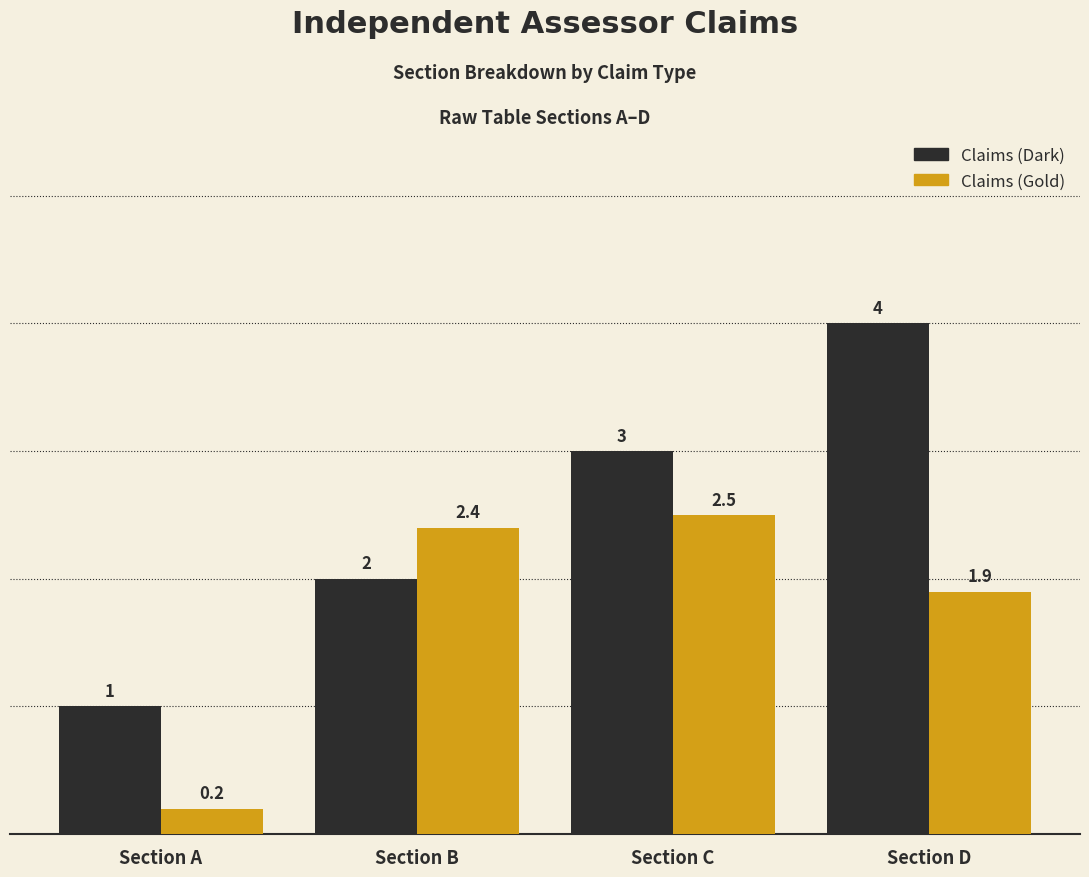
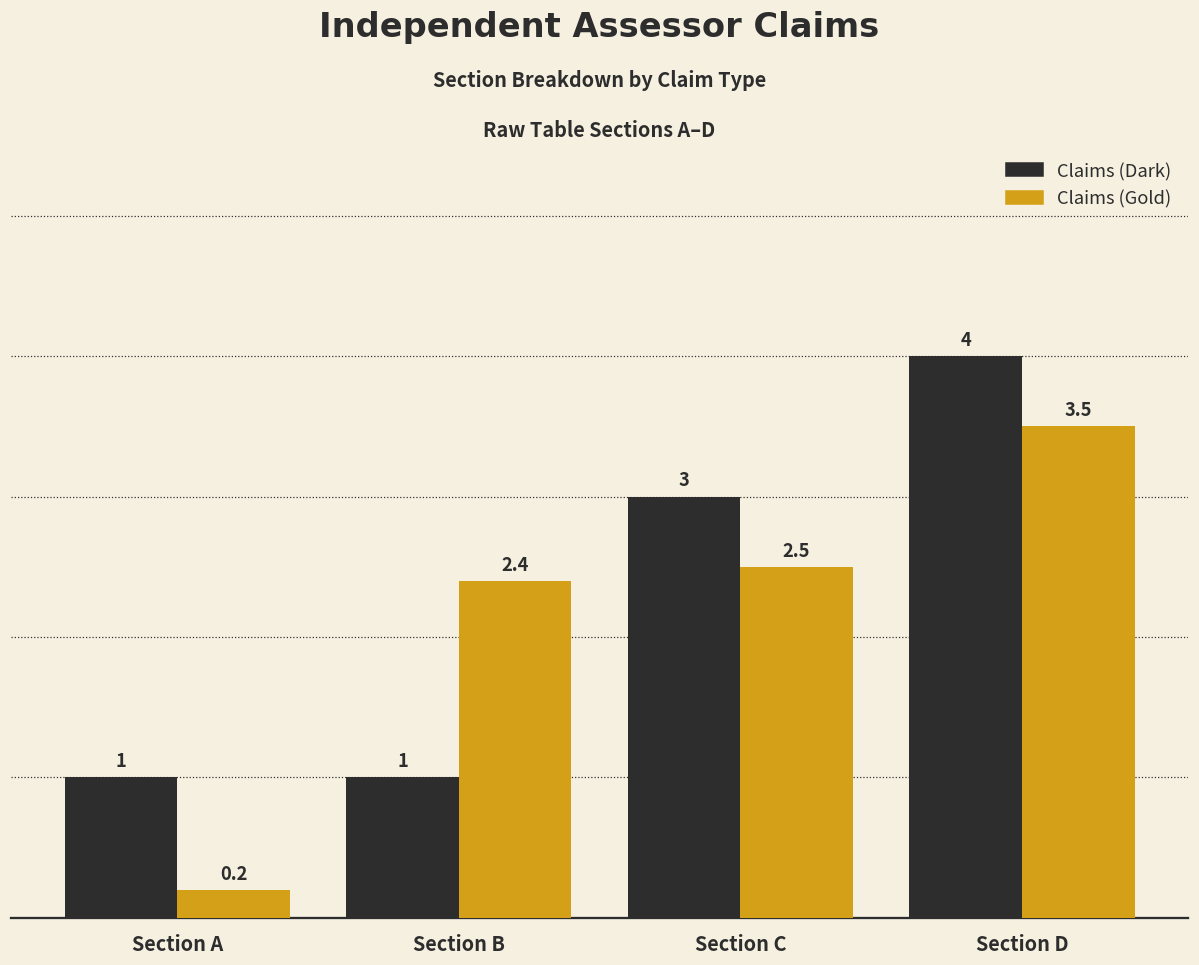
Claims (Dark), Section B: 2 -> 1
Claims (Gold), Section D: 1.9 -> 3.5
